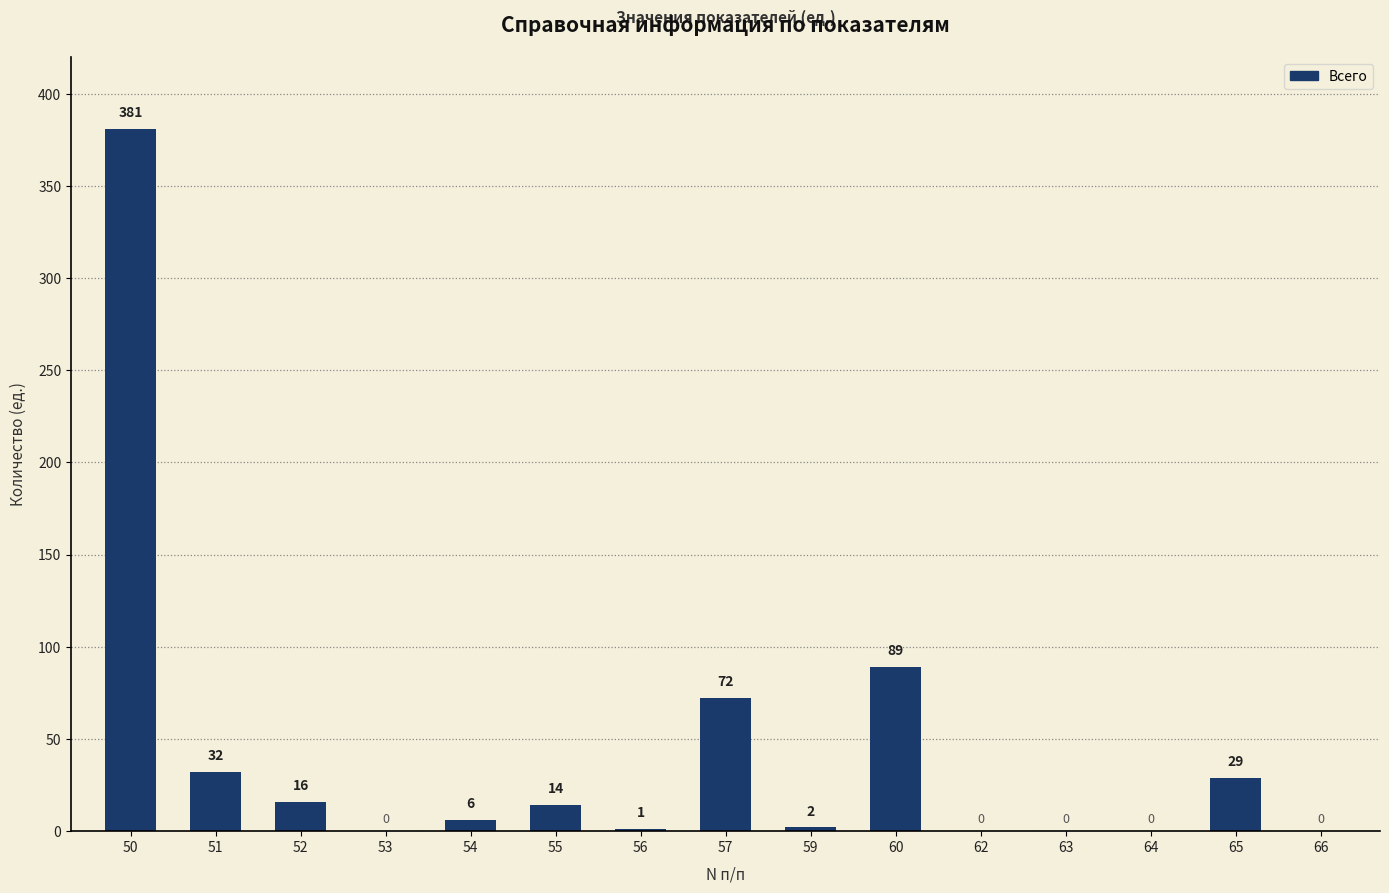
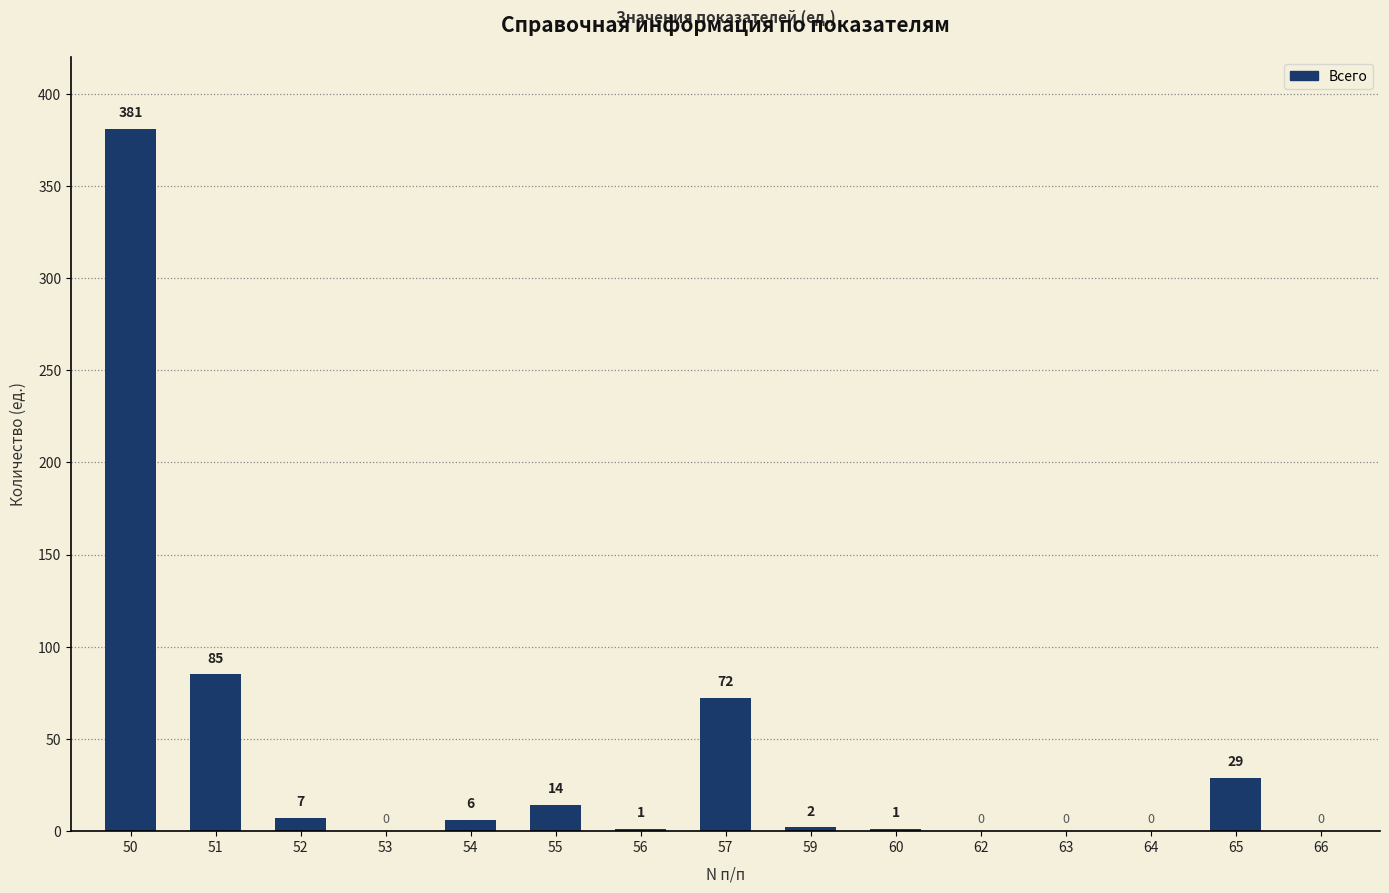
51: 32 -> 85
52: 16 -> 7
60: 89 -> 1
